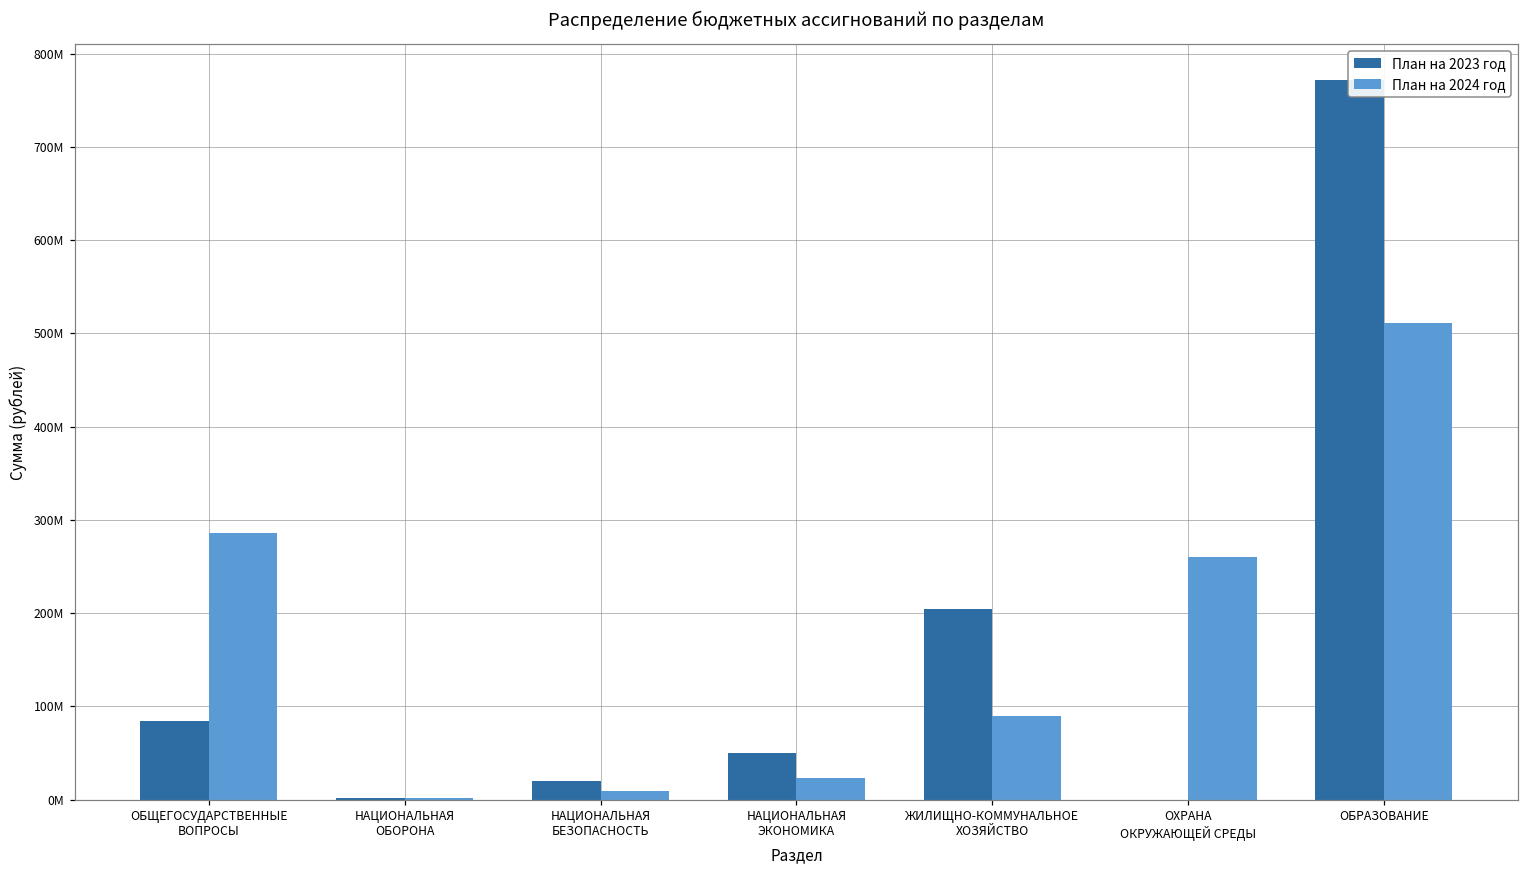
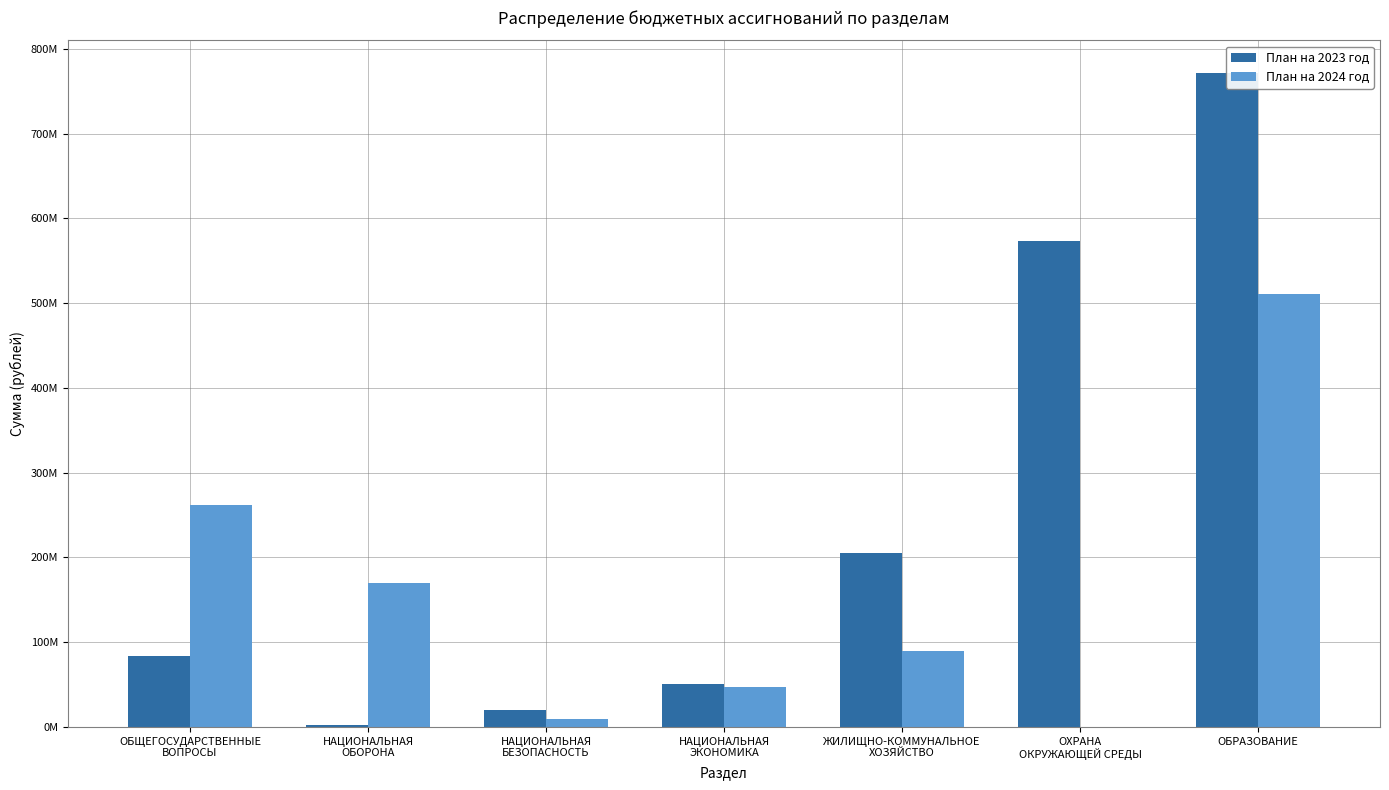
План на 2024 год, ОБЩЕГОСУДАРСТВЕННЫЕ ВОПРОСЫ: 290000000 -> 260000000
План на 2024 год, НАЦИОНАЛЬНАЯ ОБОРОНА: 0 -> 170000000
План на 2024 год, НАЦИОНАЛЬНАЯ ЭКОНОМИКА: 20000000 -> 50000000
План на 2023 год, ОХРАНА ОКРУЖАЮЩЕЙ СРЕДЫ: 0 -> 570000000
План на 2024 год, ОХРАНА ОКРУЖАЮЩЕЙ СРЕДЫ: 260000000 -> 0
